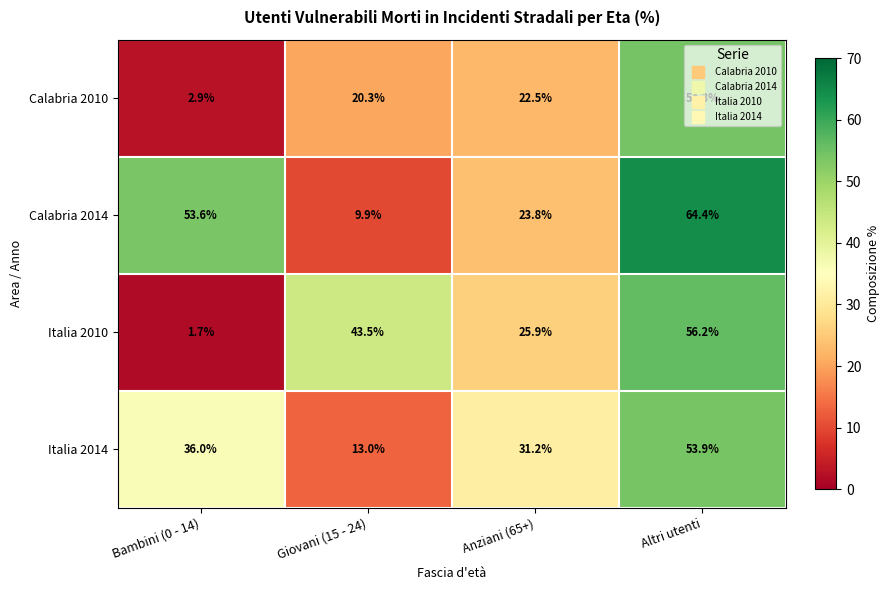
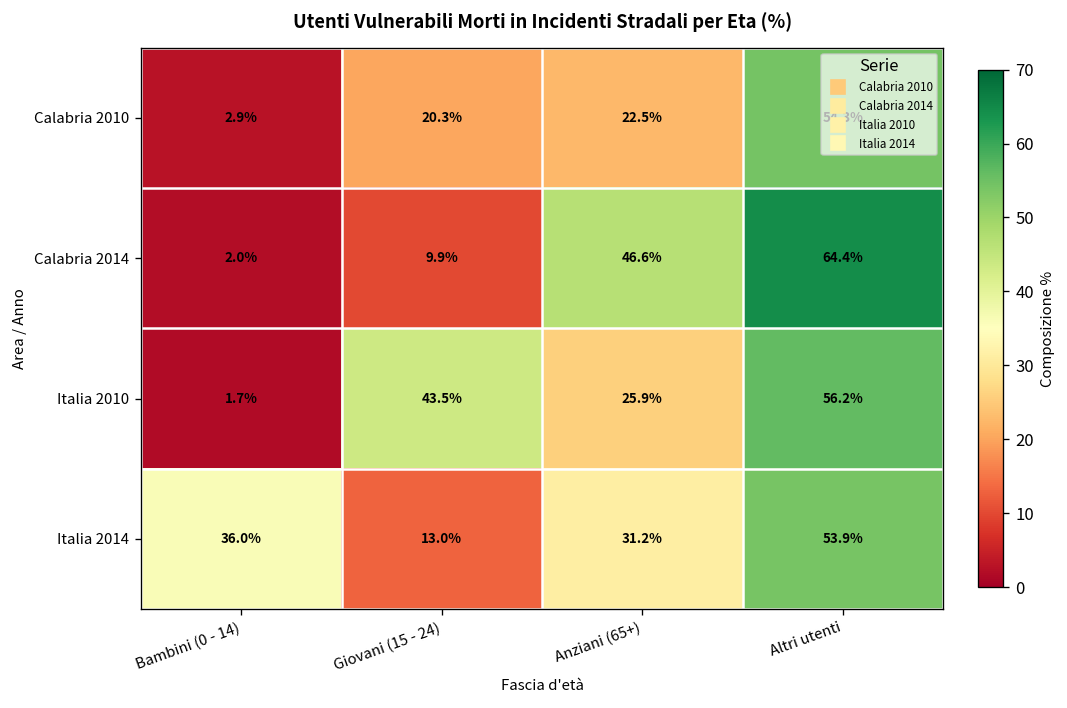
Calabria 2014, Bambini (0 - 14): 53.6% -> 2.0%
Calabria 2014, Anziani (65+): 23.8% -> 46.6%
